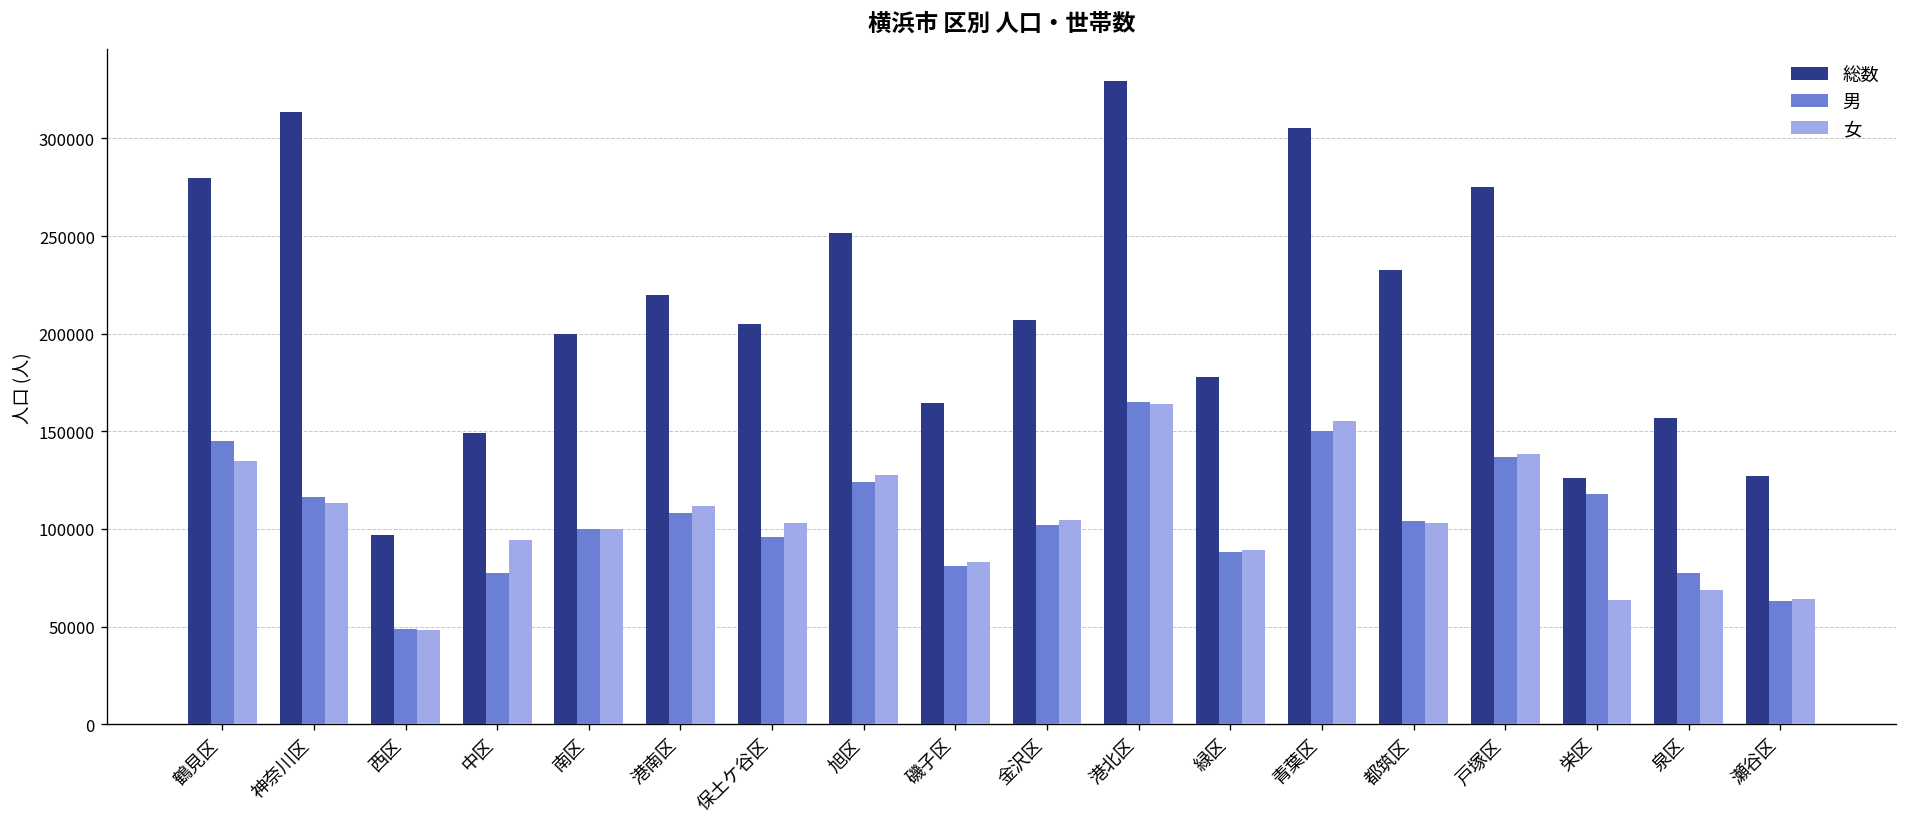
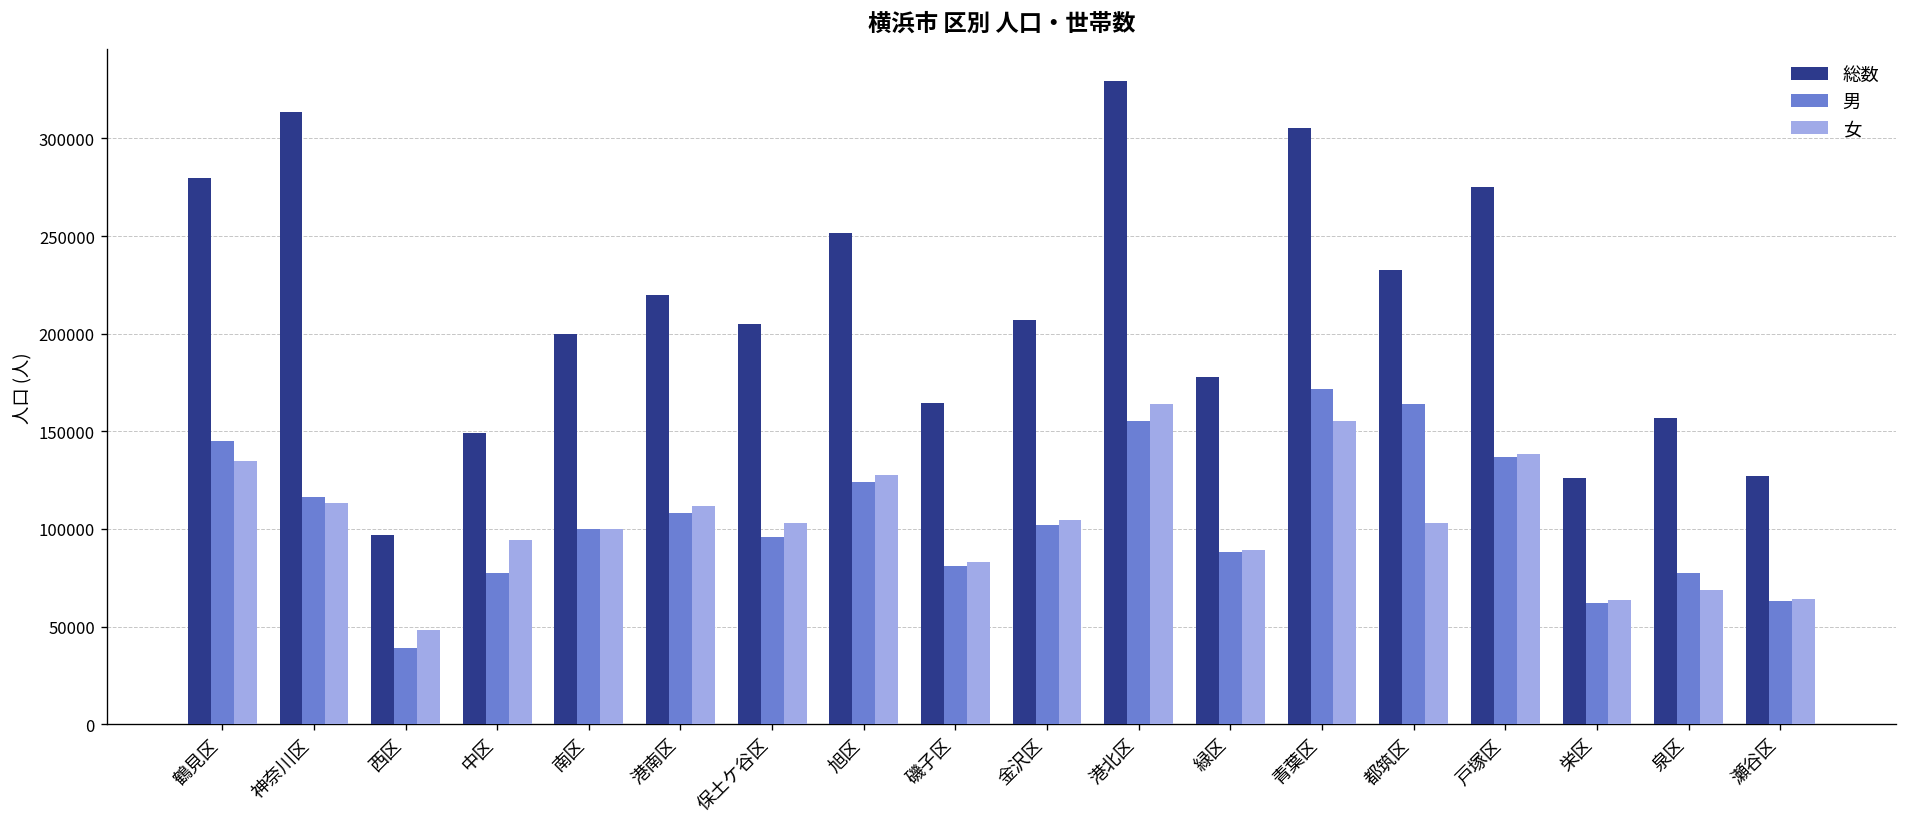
男, 西区: 49000 -> 39000
男, 港北区: 165000 -> 155000
男, 青葉区: 150000 -> 172000
男, 都筑区: 104000 -> 164000
男, 栄区: 118000 -> 62000
